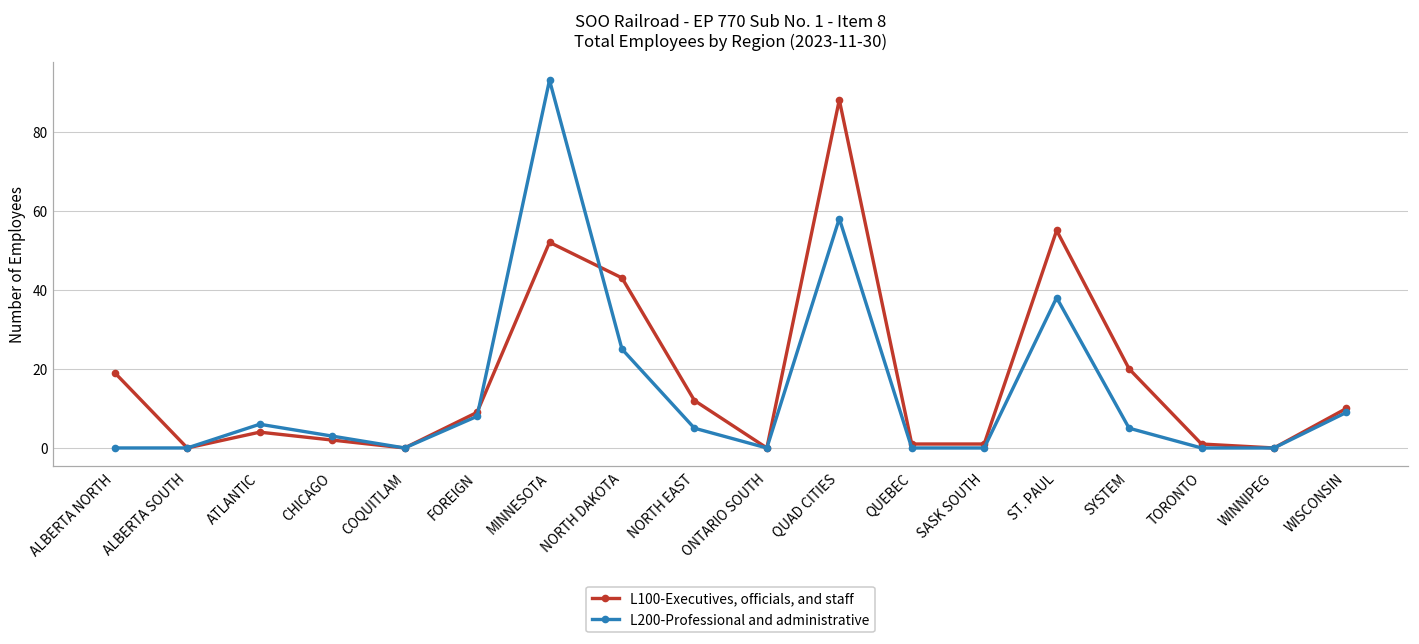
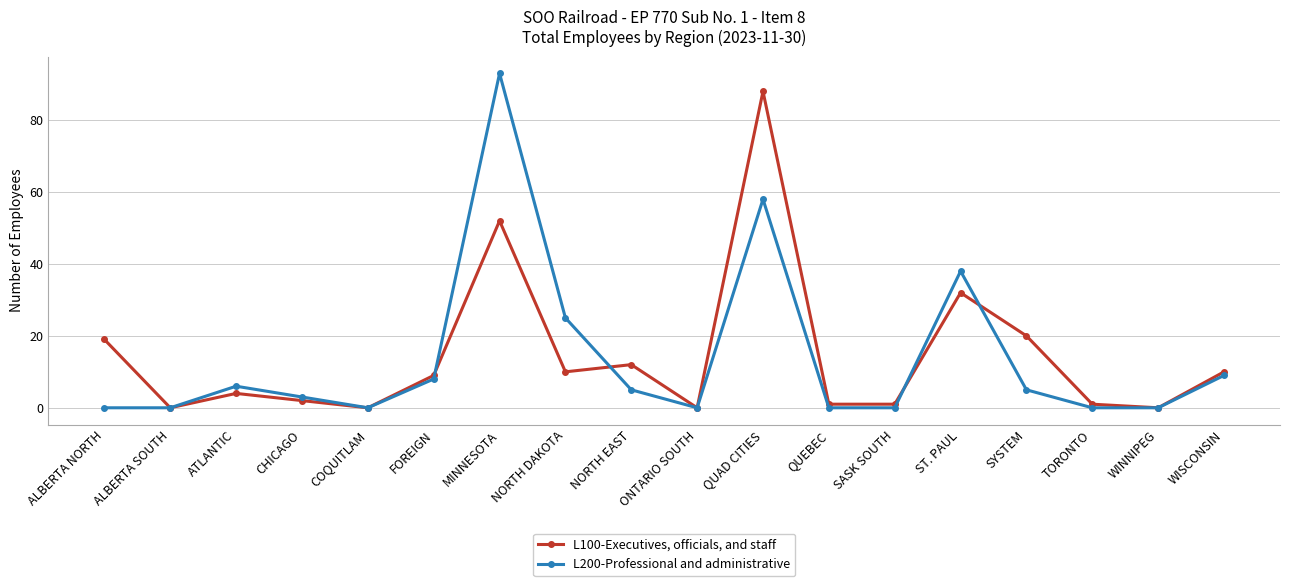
L100-Executives, officials, and staff, NORTH DAKOTA: 43 -> 10
L100-Executives, officials, and staff, ST. PAUL: 55 -> 32
